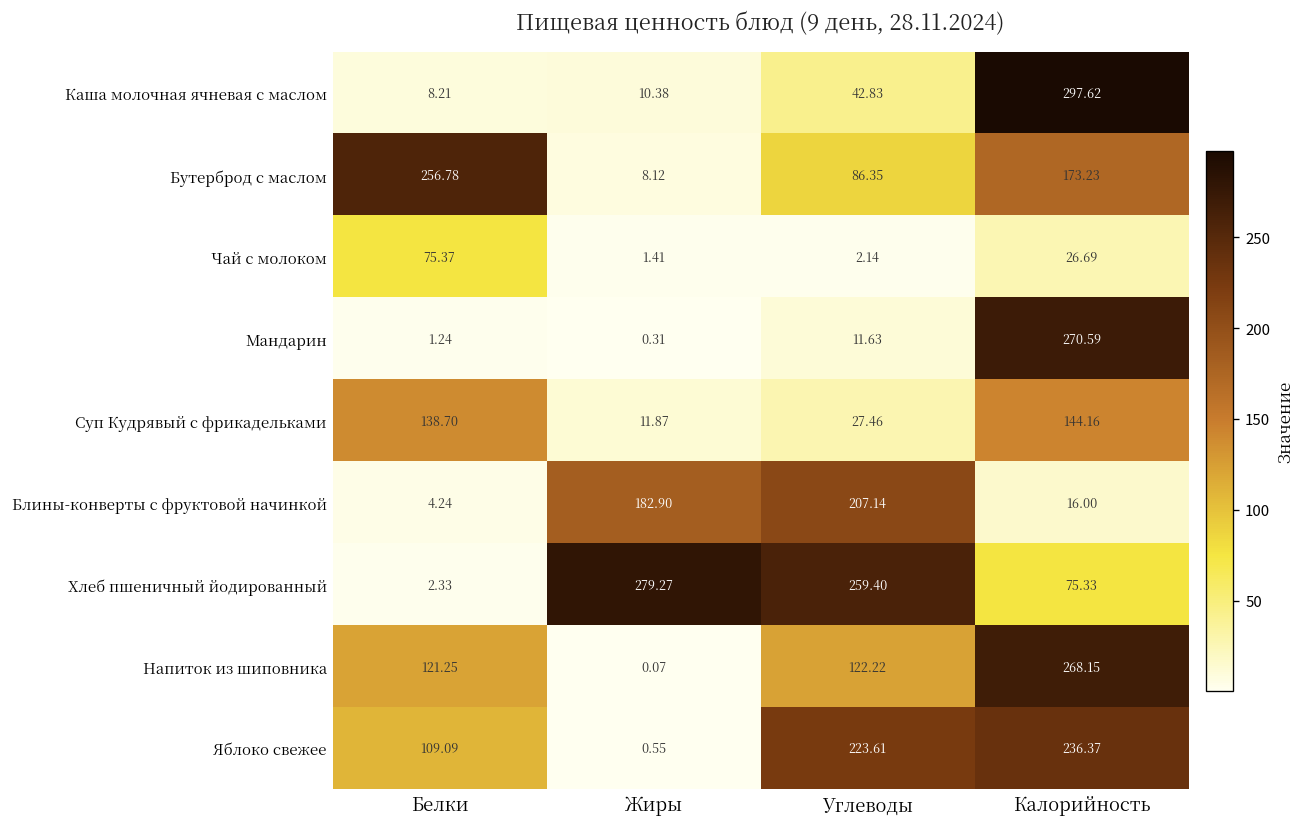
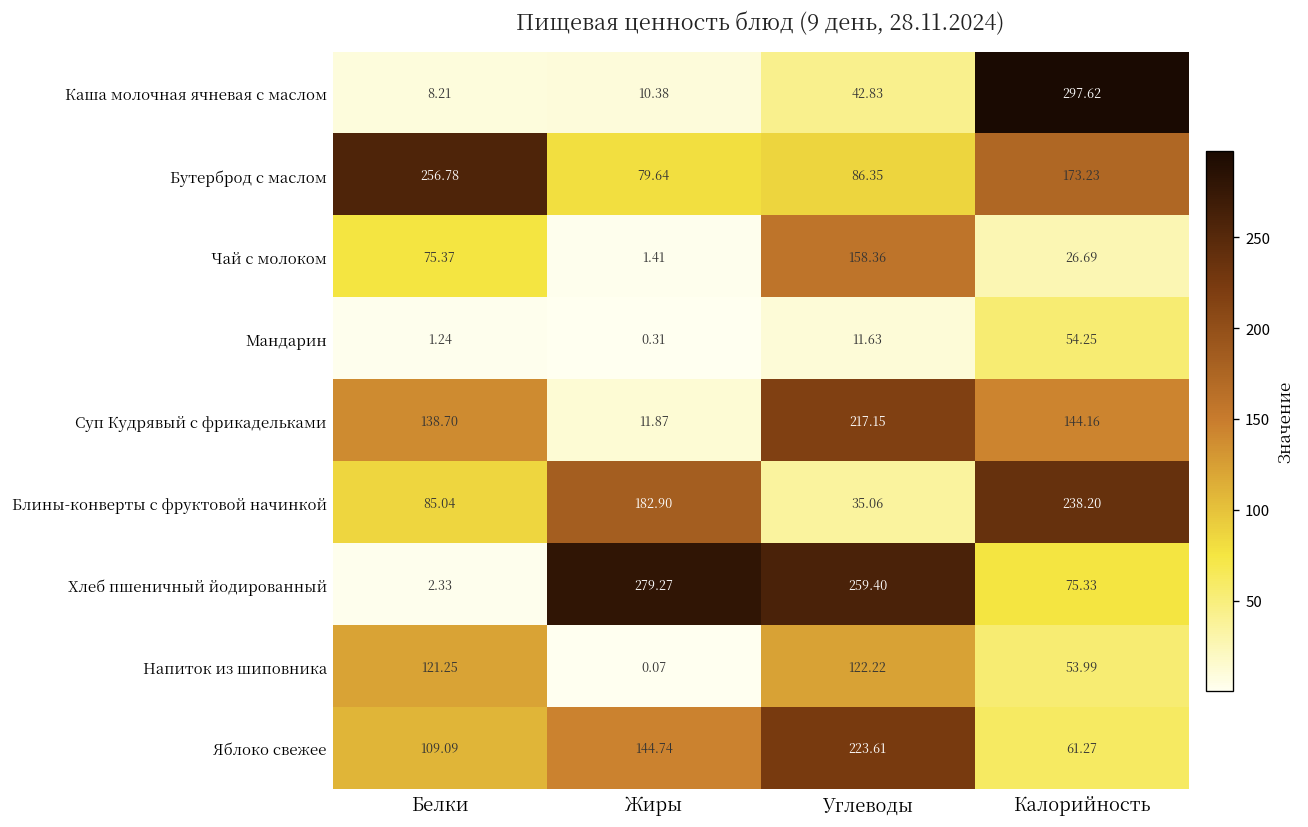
Бутерброд с маслом, Жиры: 8.12 -> 79.64
Чай с молоком, Углеводы: 2.14 -> 158.36
Мандарин, Калорийность: 270.59 -> 54.25
Суп Кудрявый с фрикадельками, Углеводы: 27.46 -> 217.15
Блины-конверты с фруктовой начинкой, Белки: 4.24 -> 85.04
Блины-конверты с фруктовой начинкой, Углеводы: 207.14 -> 35.06
Блины-конверты с фруктовой начинкой, Калорийность: 16.00 -> 238.20
Напиток из шиповника, Калорийность: 268.15 -> 53.99
Яблоко свежее, Жиры: 0.55 -> 144.74
Яблоко свежее, Калорийность: 236.37 -> 61.27
